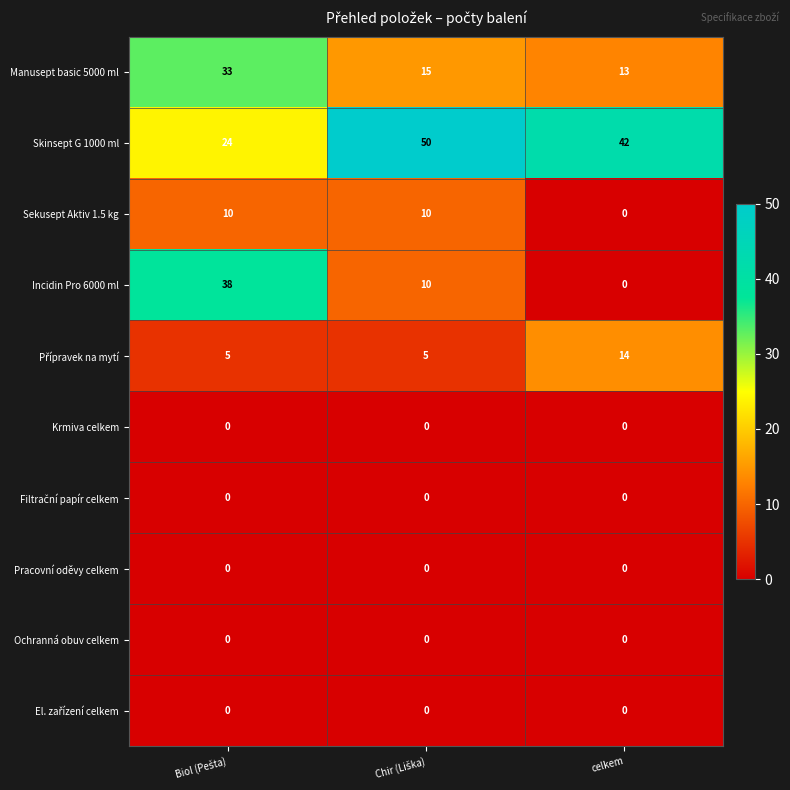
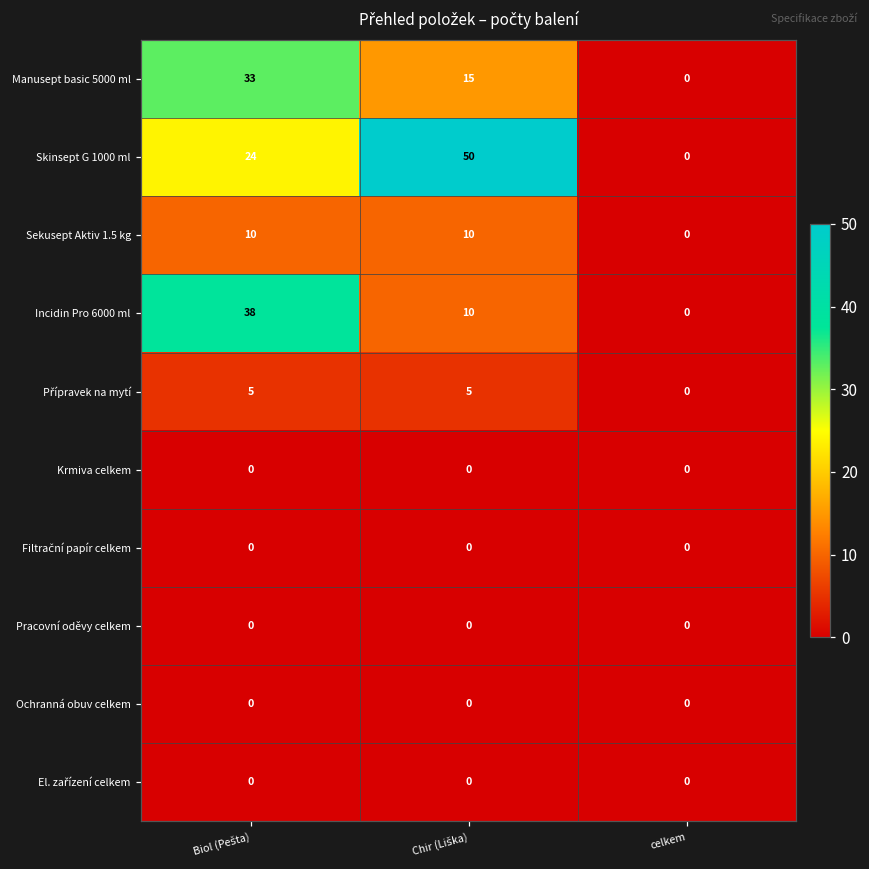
Manusept basic 5000 ml, celkem: 13 -> 0
Skinsept G 1000 ml, celkem: 42 -> 0
Přípravek na mytí, celkem: 14 -> 0
